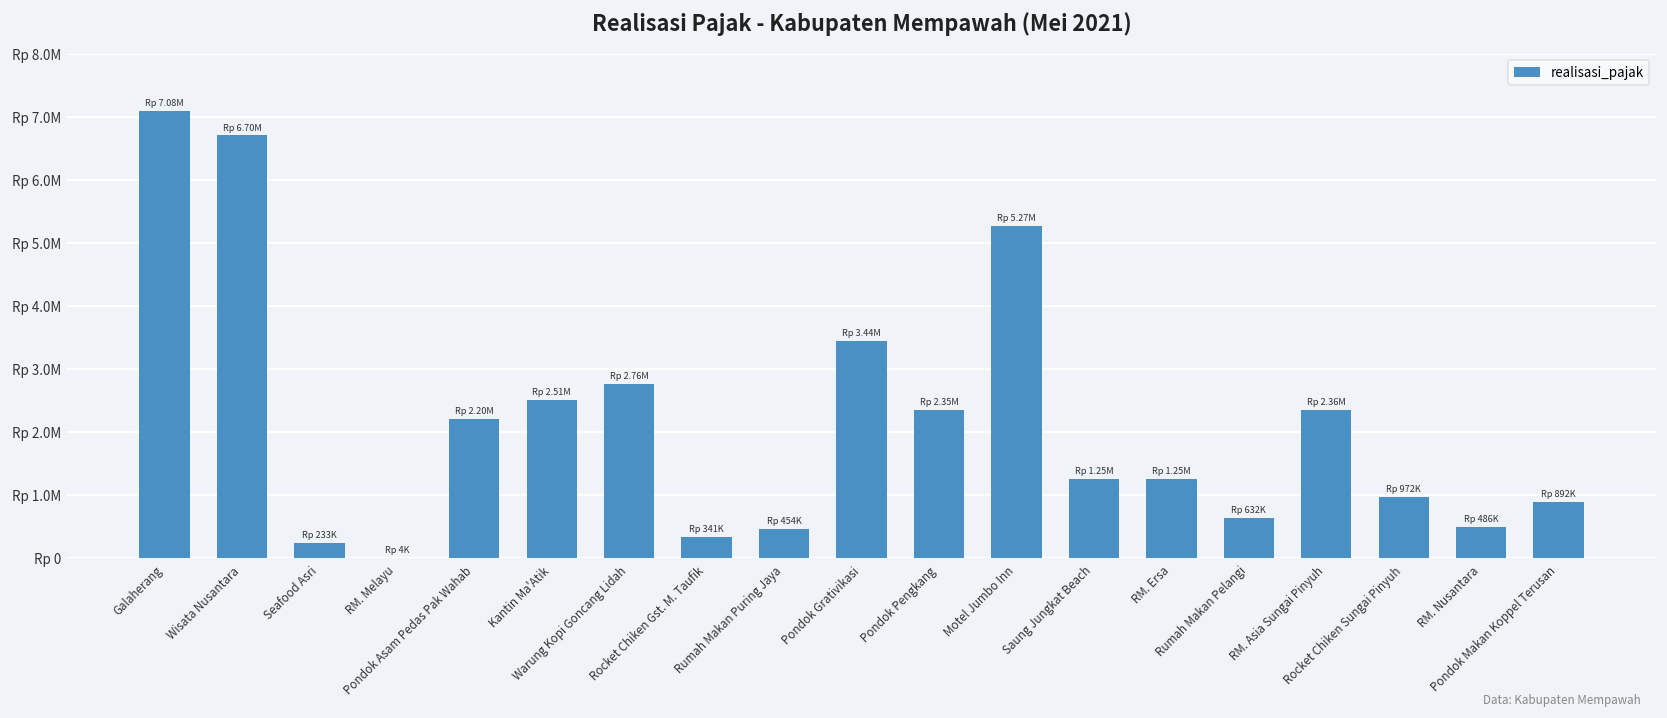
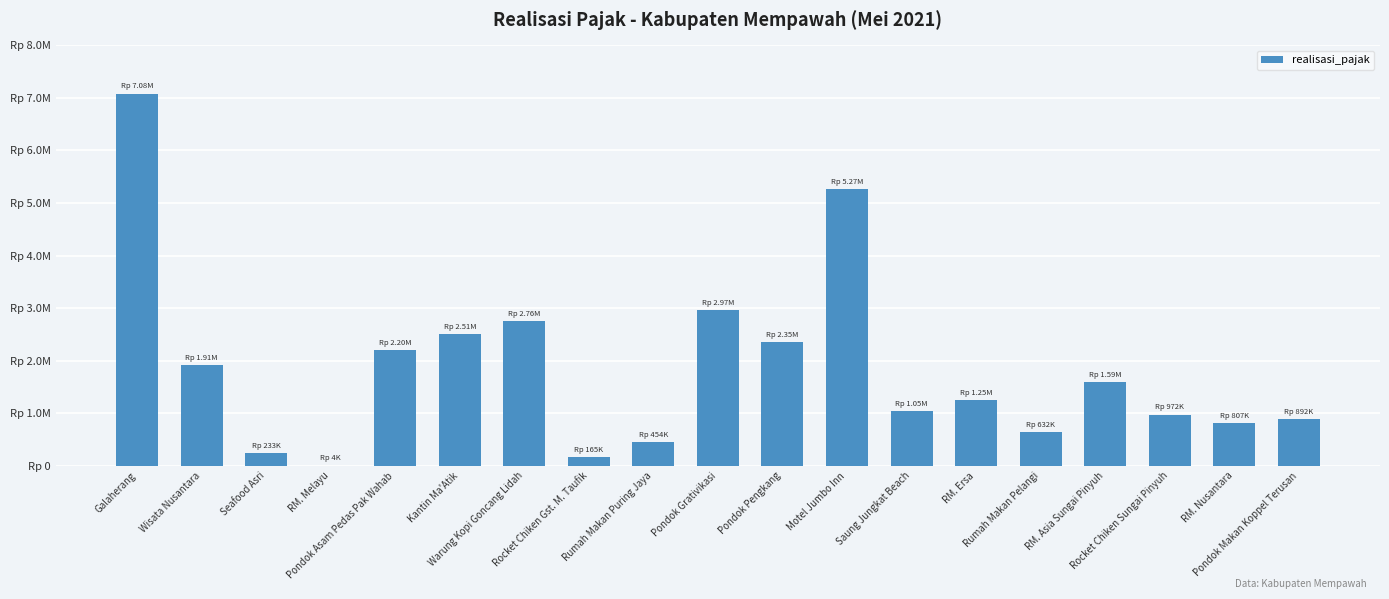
Wisata Nusantara: 6.70M -> 1.91M
Rocket Chiken Gst. M. Taufik: 341K -> 165K
Pondok Grativikasi: 3.44M -> 2.97M
Saung Jungkat Beach: 1.25M -> 1.05M
RM. Asia Sungai Pinyuh: 2.36M -> 1.59M
RM. Nusantara: 486K -> 807K
